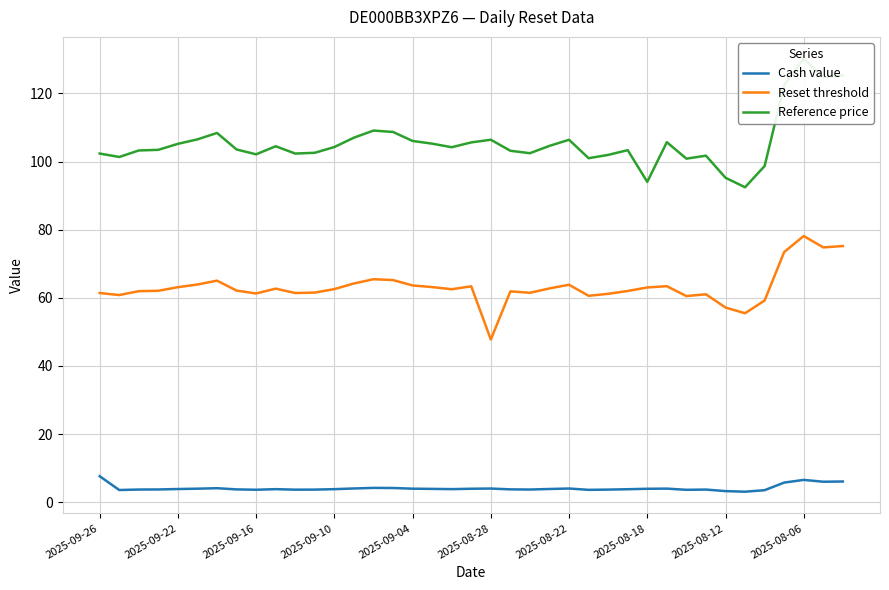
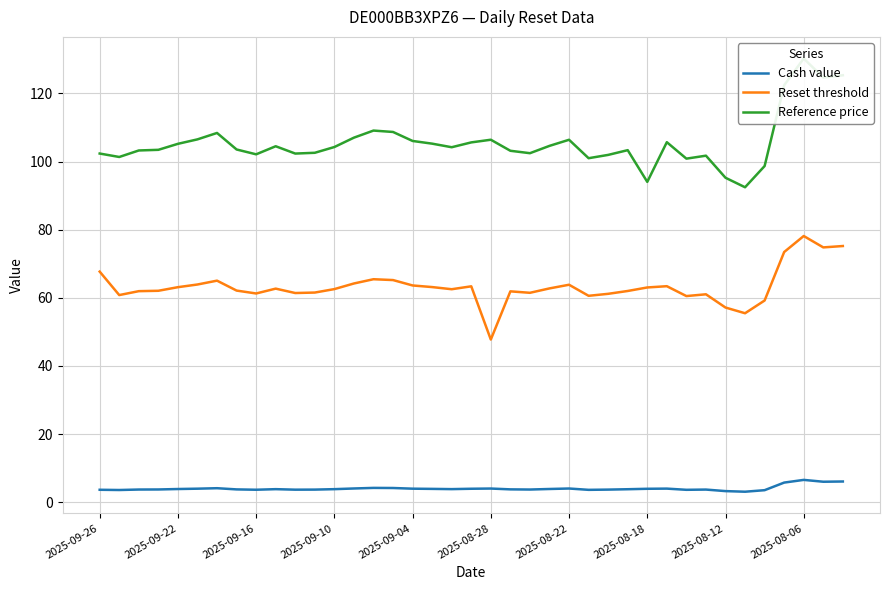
Cash value, 2025-09-26: 8 -> 4
Reset threshold, 2025-09-26: 61 -> 68
